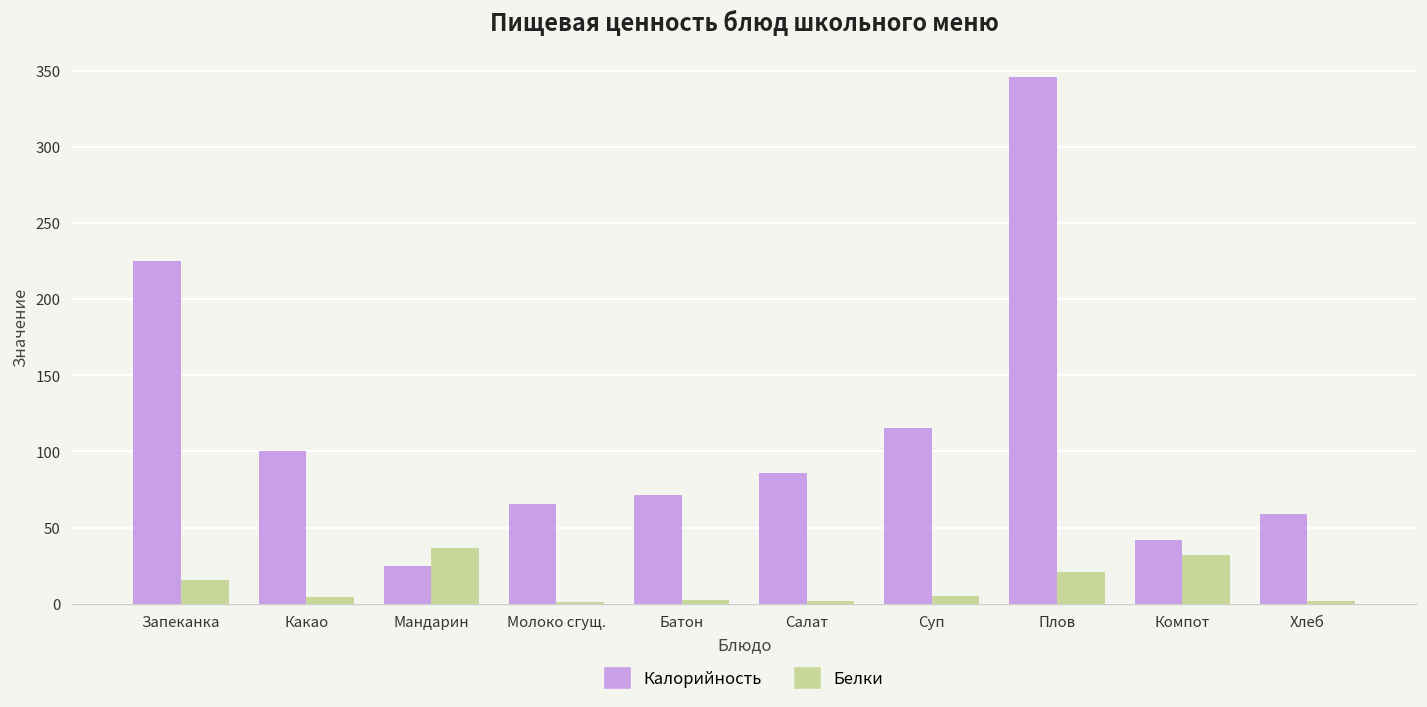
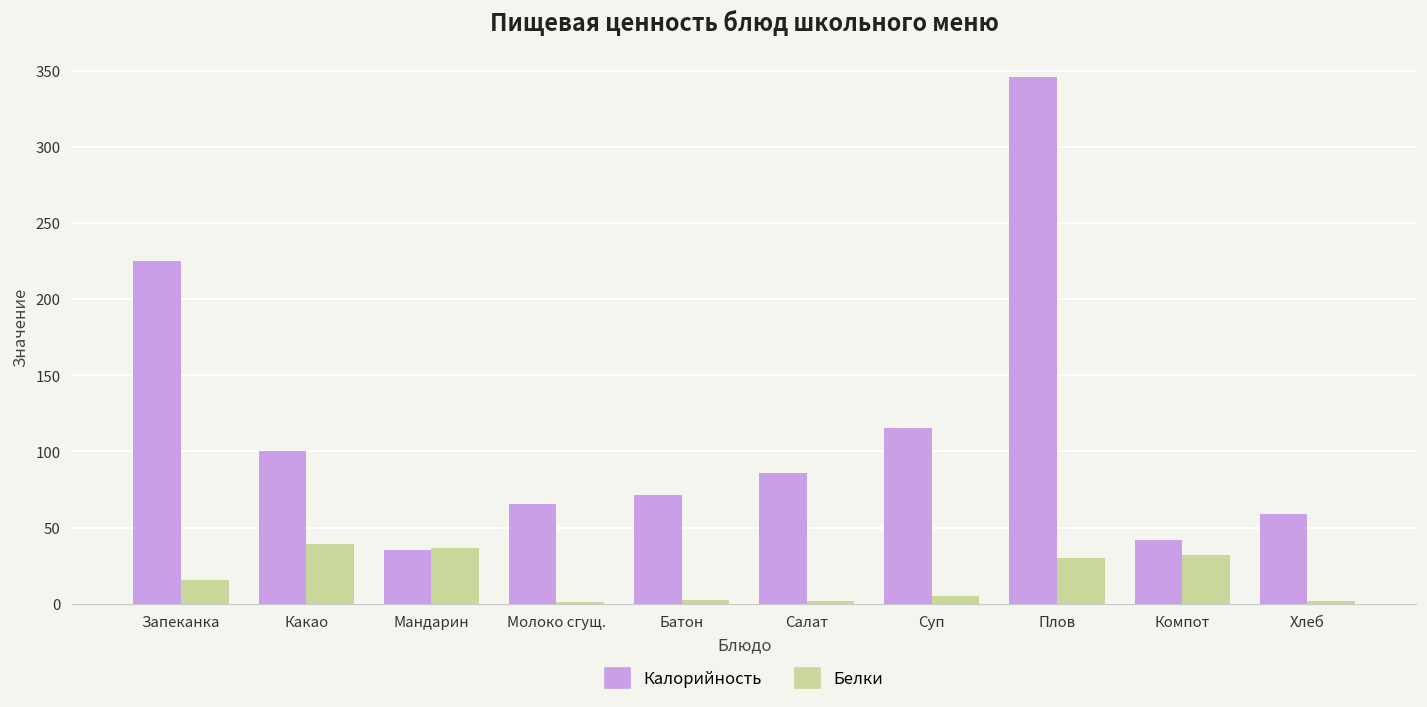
Белки, Какао: 5 -> 39
Калорийность, Мандарин: 25 -> 35
Белки, Плов: 21 -> 30
